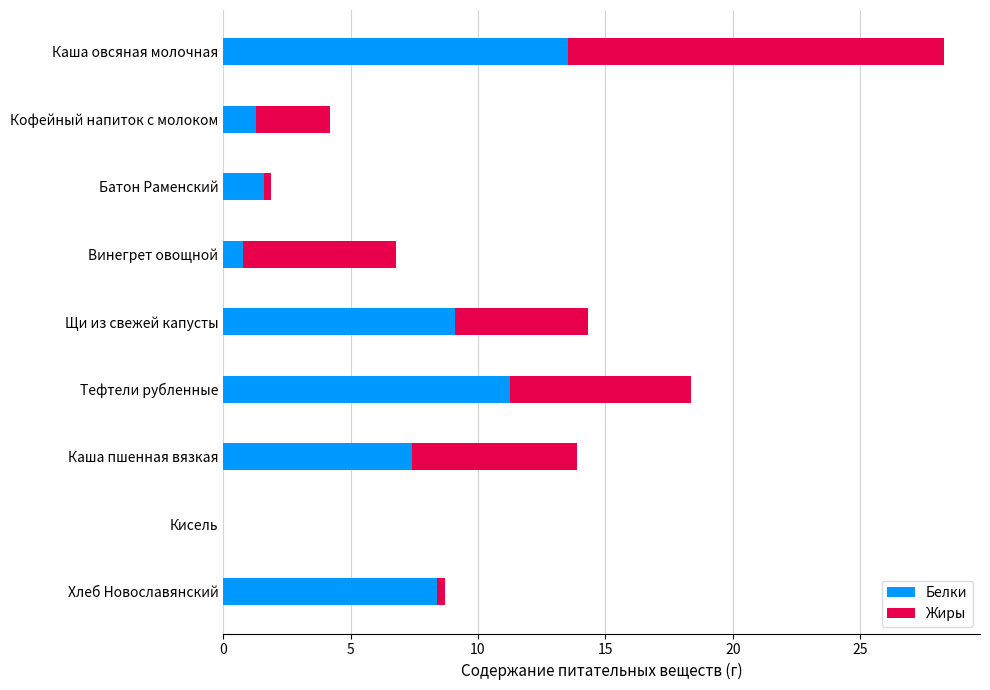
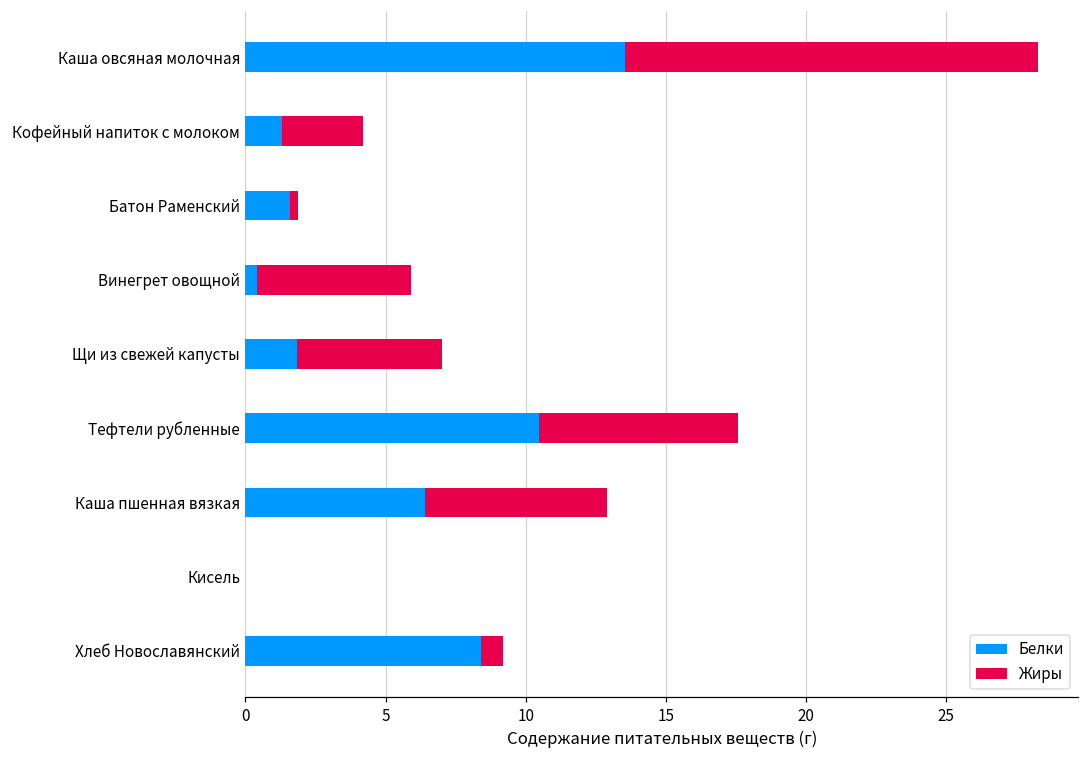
Белки, Винегрет овощной: 0.8 -> 0.4
Жиры, Винегрет овощной: 6.0 -> 5.5
Белки, Щи из свежей капусты: 9.1 -> 1.8
Белки, Тефтели рубленные: 11.3 -> 10.5
Белки, Каша пшенная вязкая: 7.4 -> 6.4
Жиры, Хлеб Новославянский: 0.3 -> 0.8
